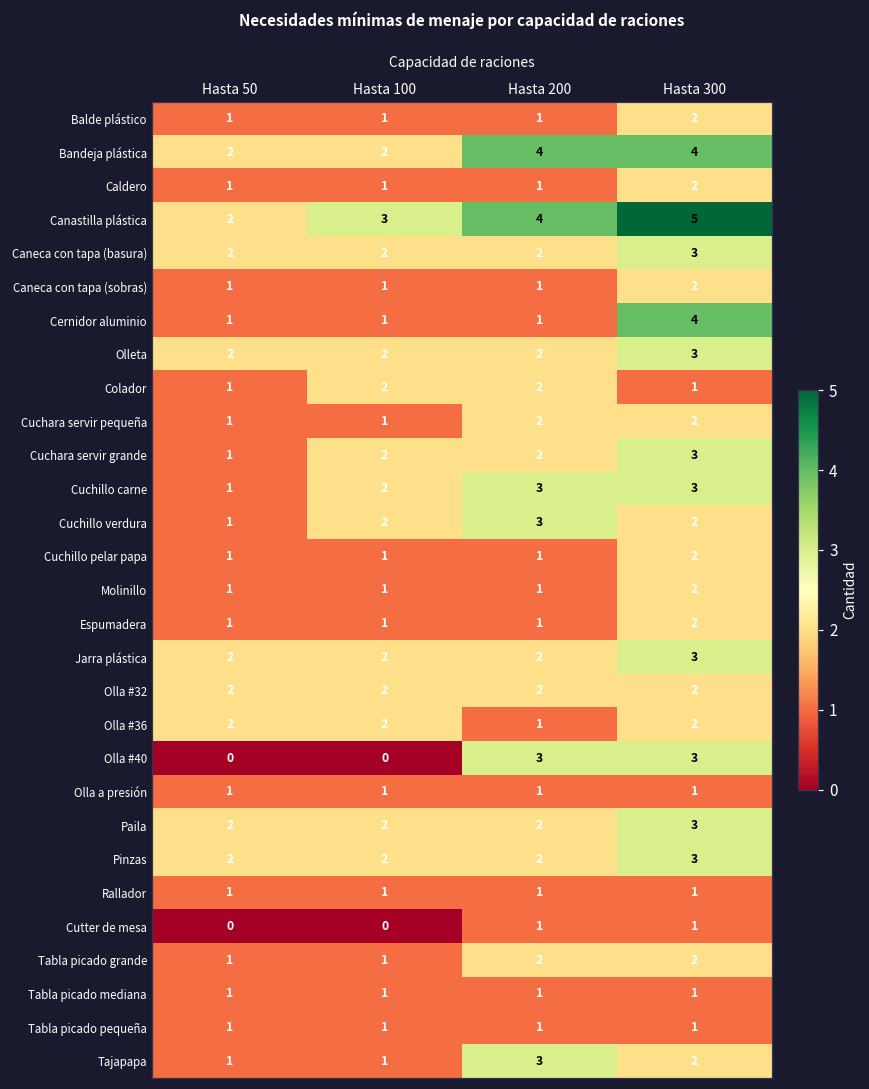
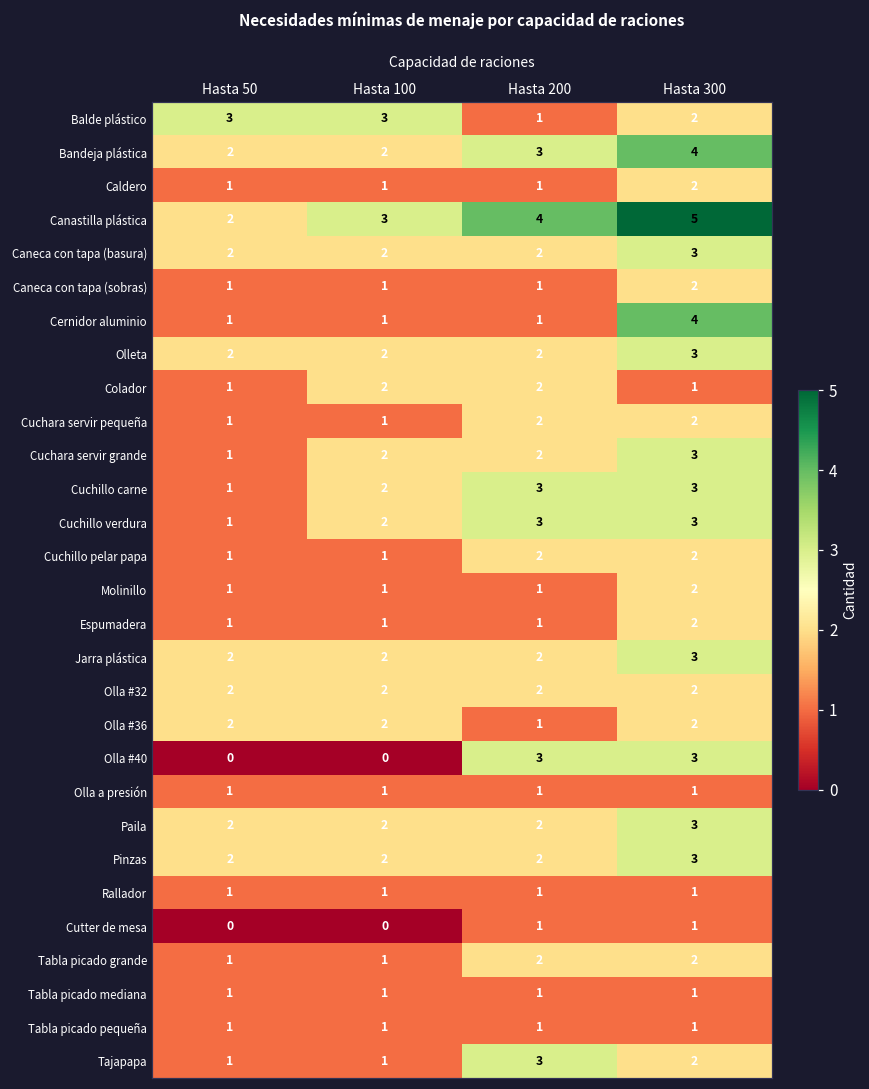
Balde plástico, Hasta 50: 1 -> 3
Balde plástico, Hasta 100: 1 -> 3
Bandeja plástica, Hasta 200: 4 -> 3
Cuchillo verdura, Hasta 300: 2 -> 3
Cuchillo pelar papa, Hasta 200: 1 -> 2
